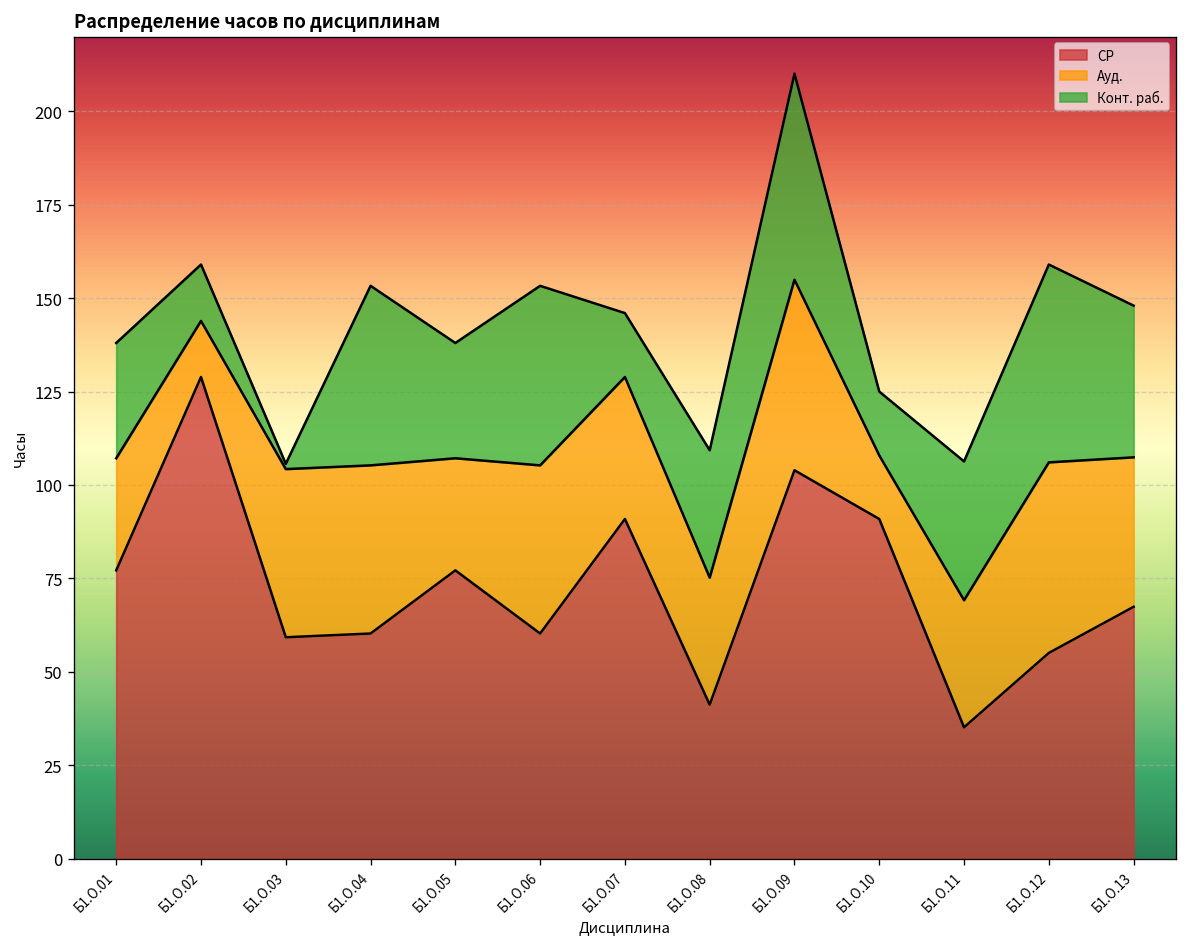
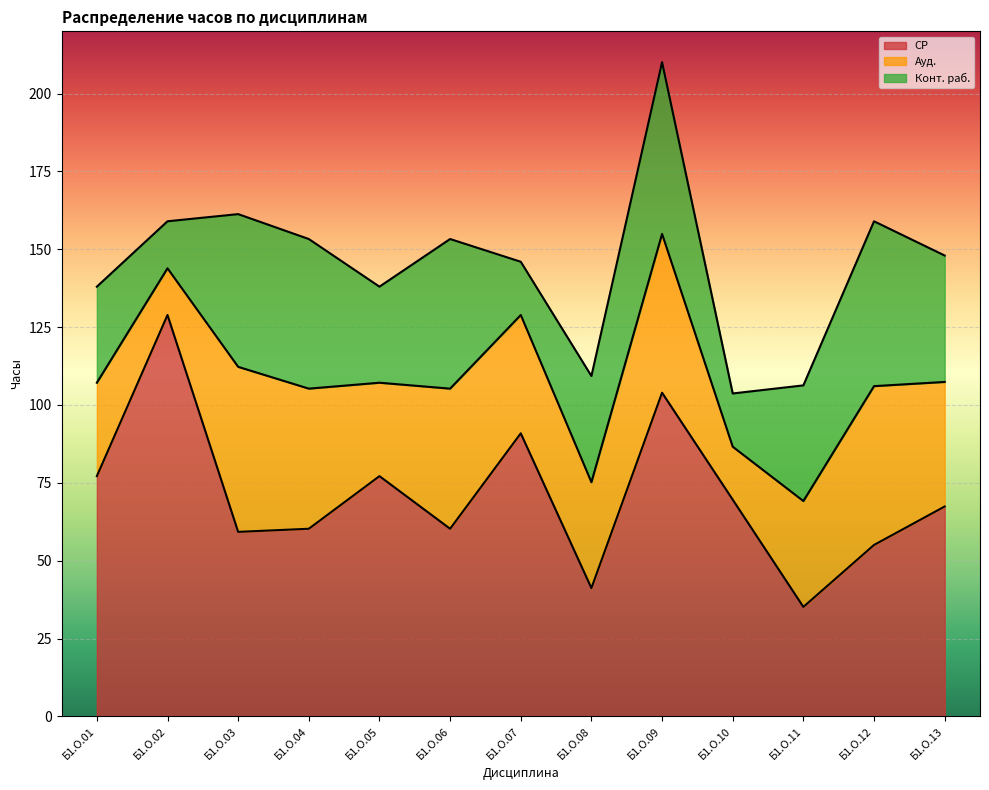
Ауд., Б1.О.03: 45 -> 53
Конт. раб., Б1.О.03: 1 -> 49
СР, Б1.О.10: 91 -> 70
